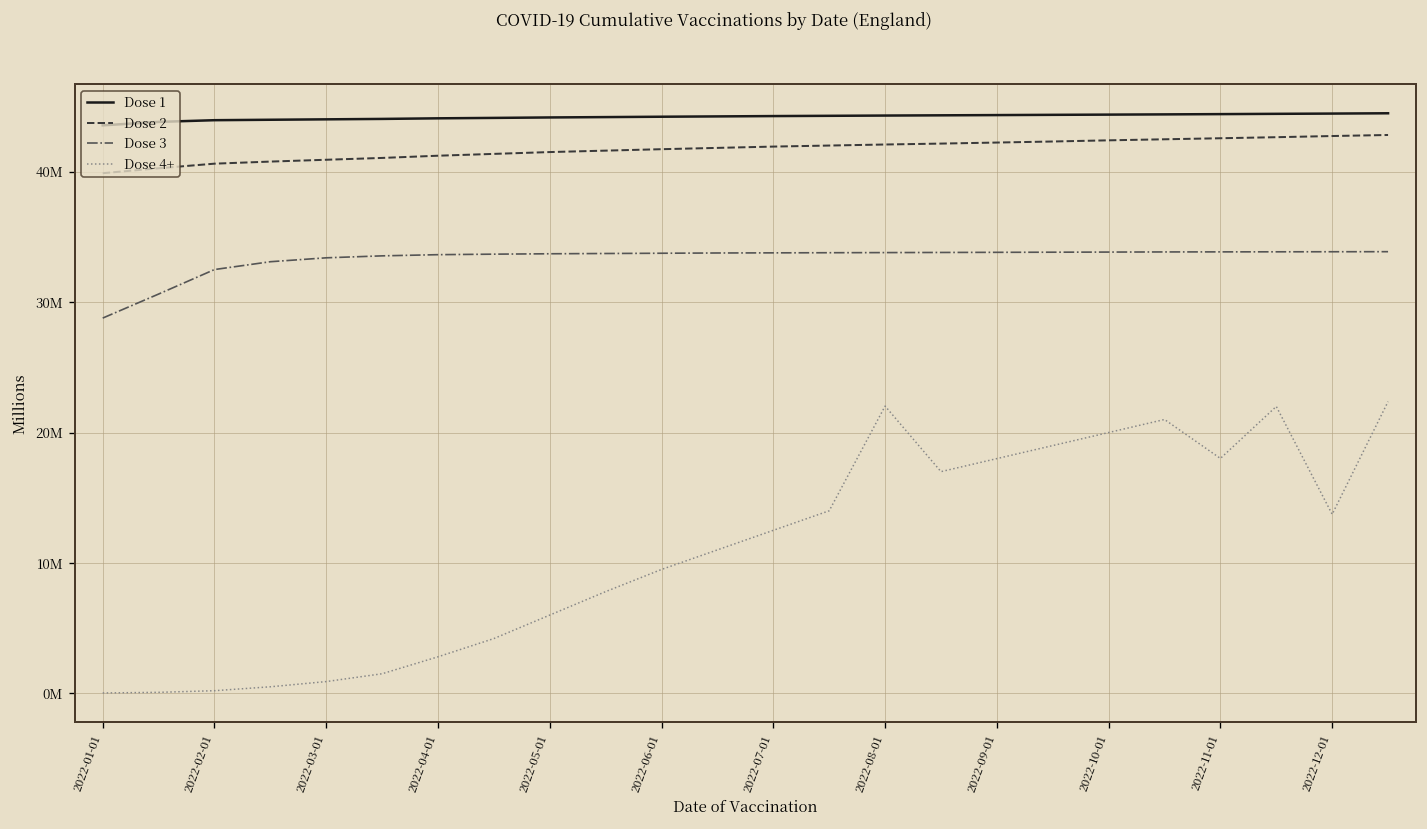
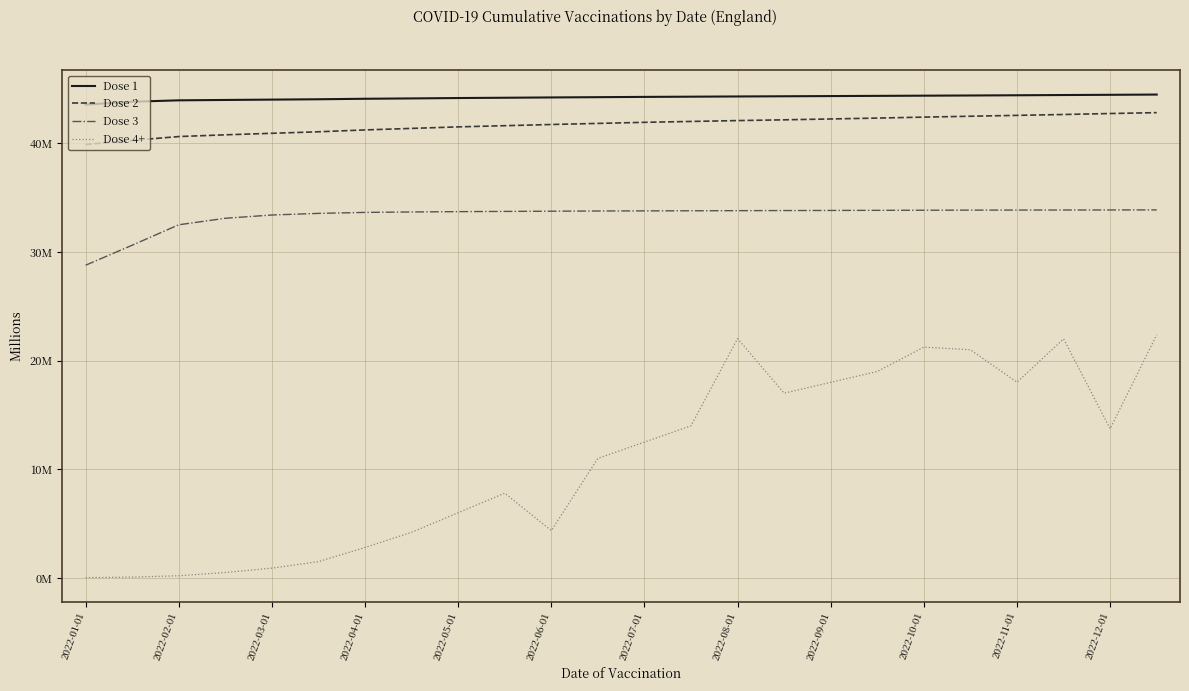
Dose 4+, 2022-06-01: 9500000 -> 4400000
Dose 4+, 2022-10-01: 20000000 -> 21200000
